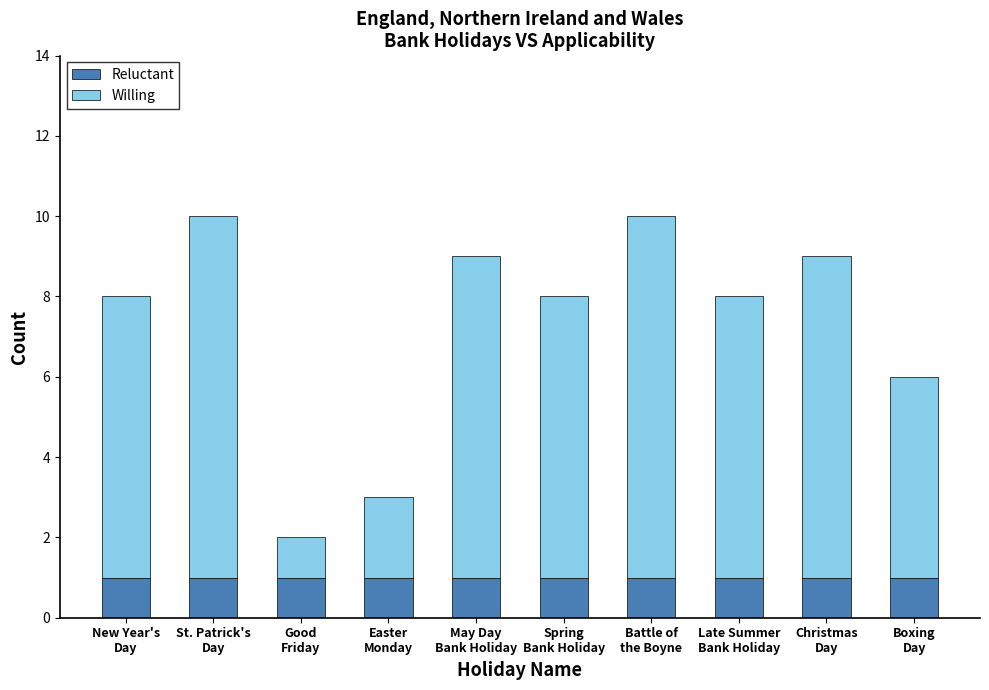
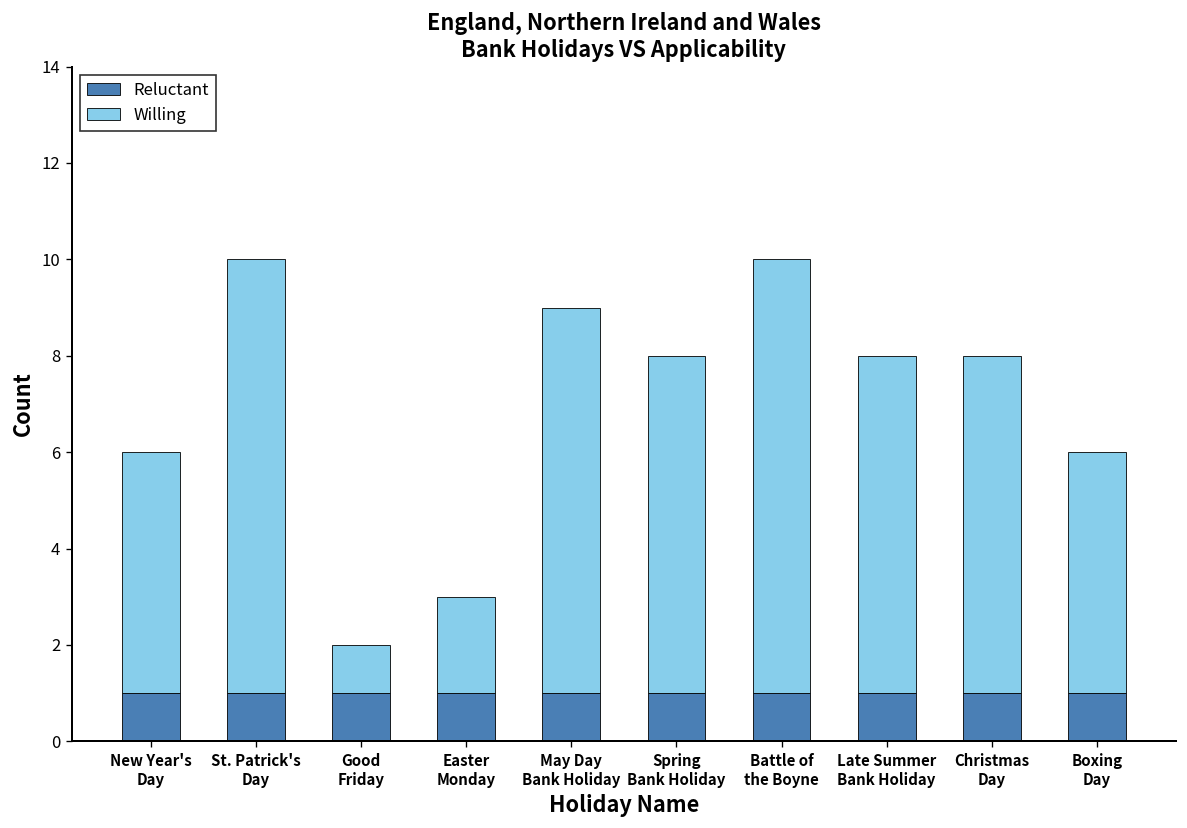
Willing, New Year's Day: 7 -> 5
Willing, Christmas Day: 8 -> 7
